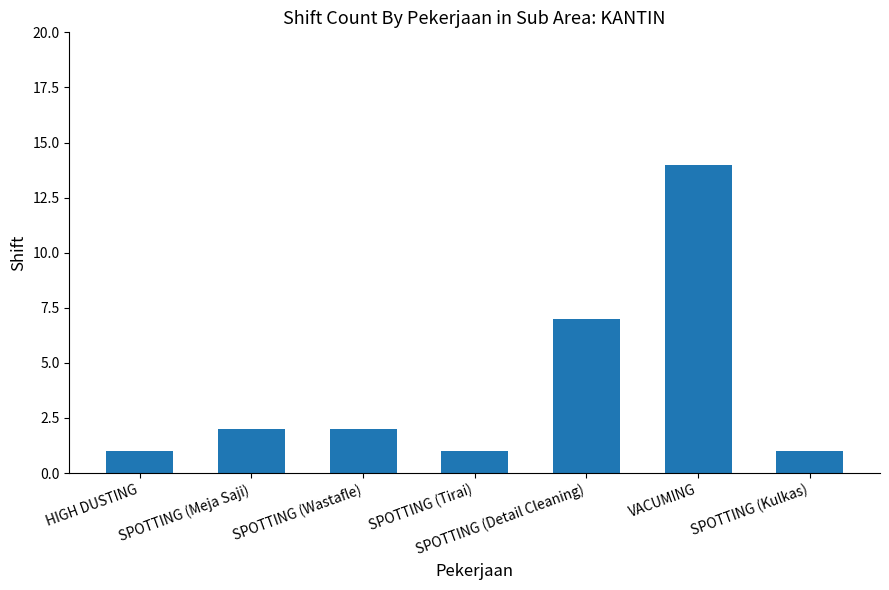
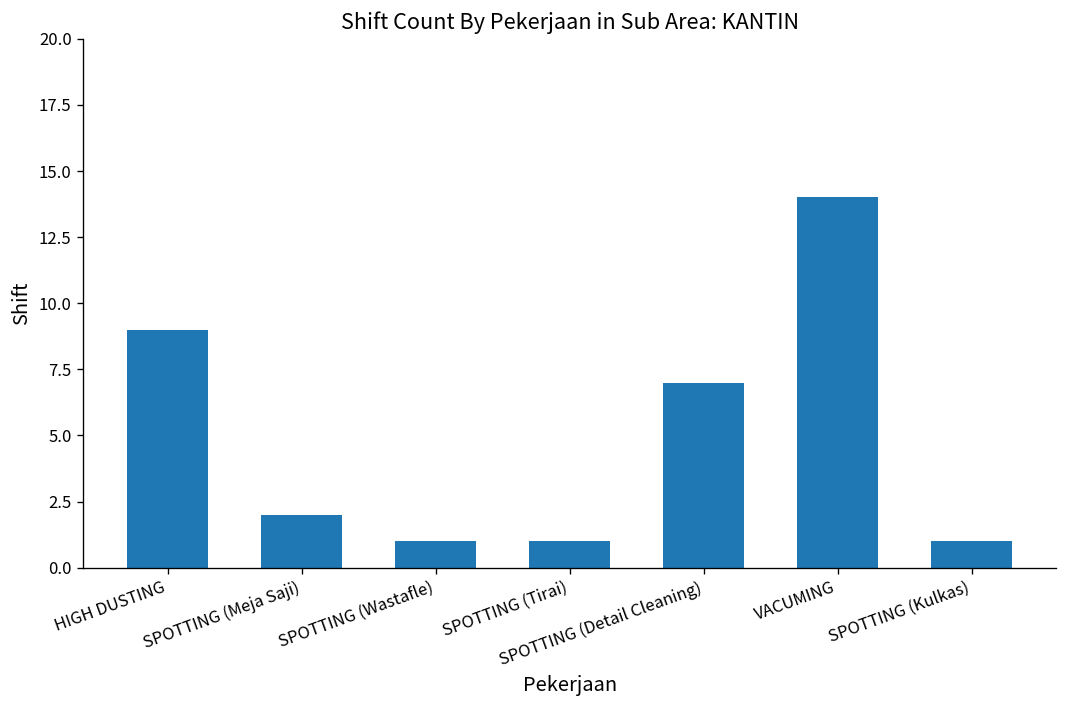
HIGH DUSTING: 1 -> 9
SPOTTING (Wastafle): 2 -> 1
